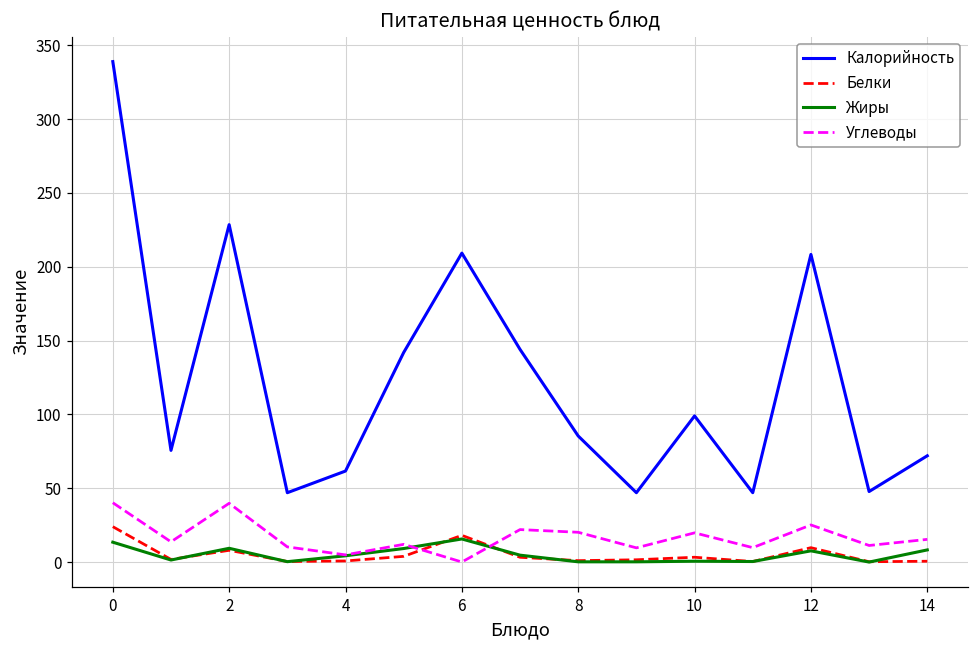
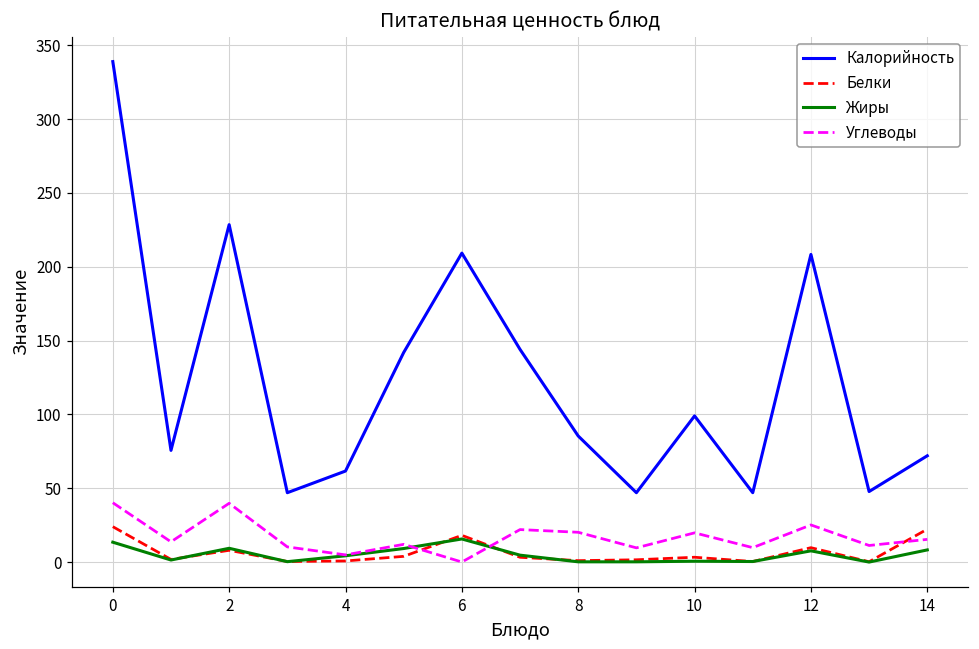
Белки, 14: 1 -> 22
